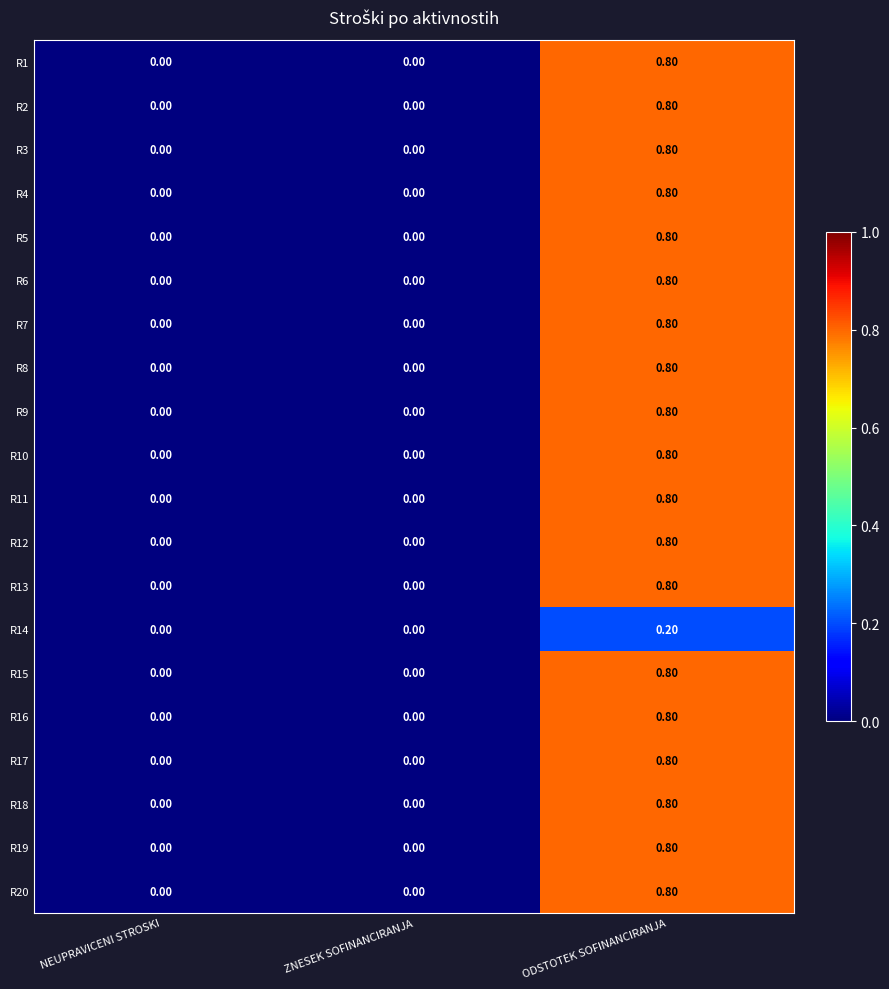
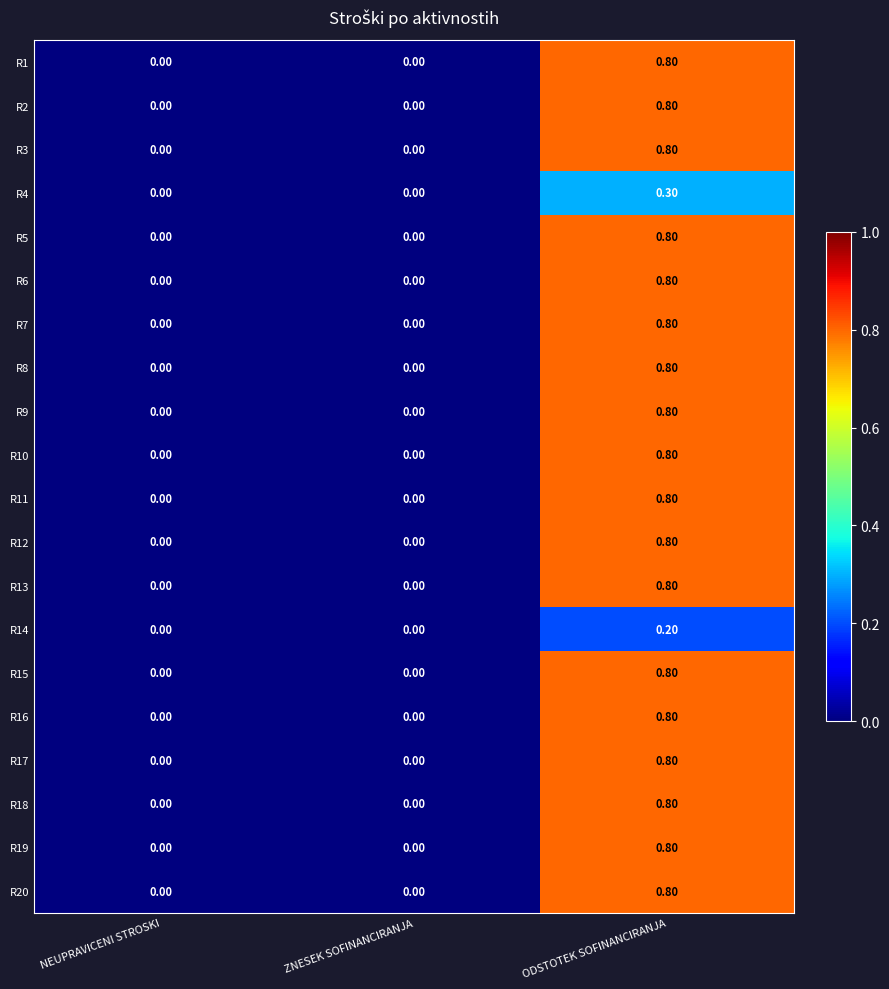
R4, ODSTOTEK SOFINANCIRANJA: 0.80 -> 0.30
